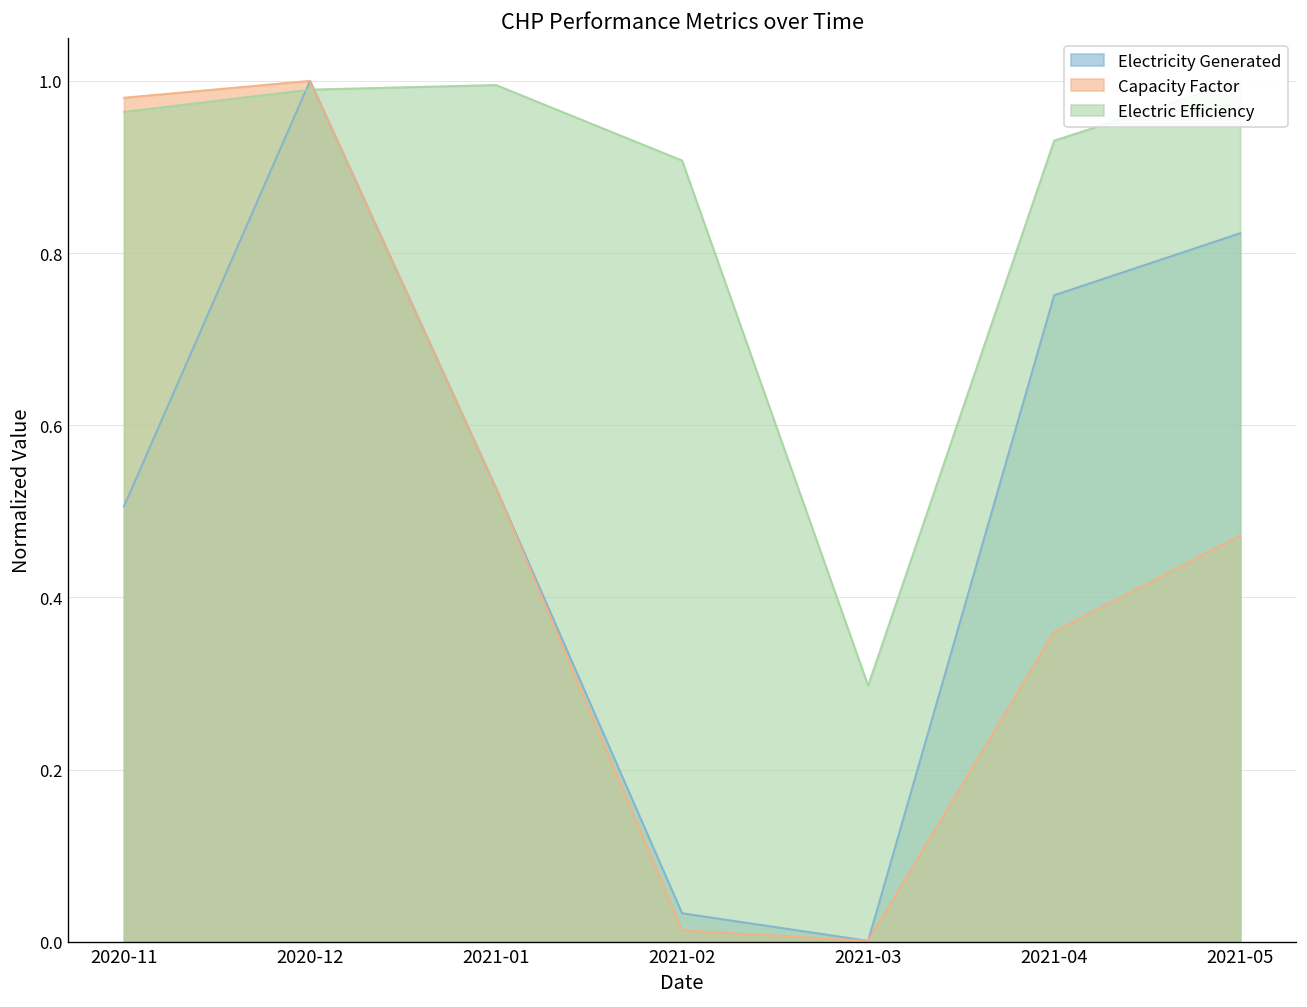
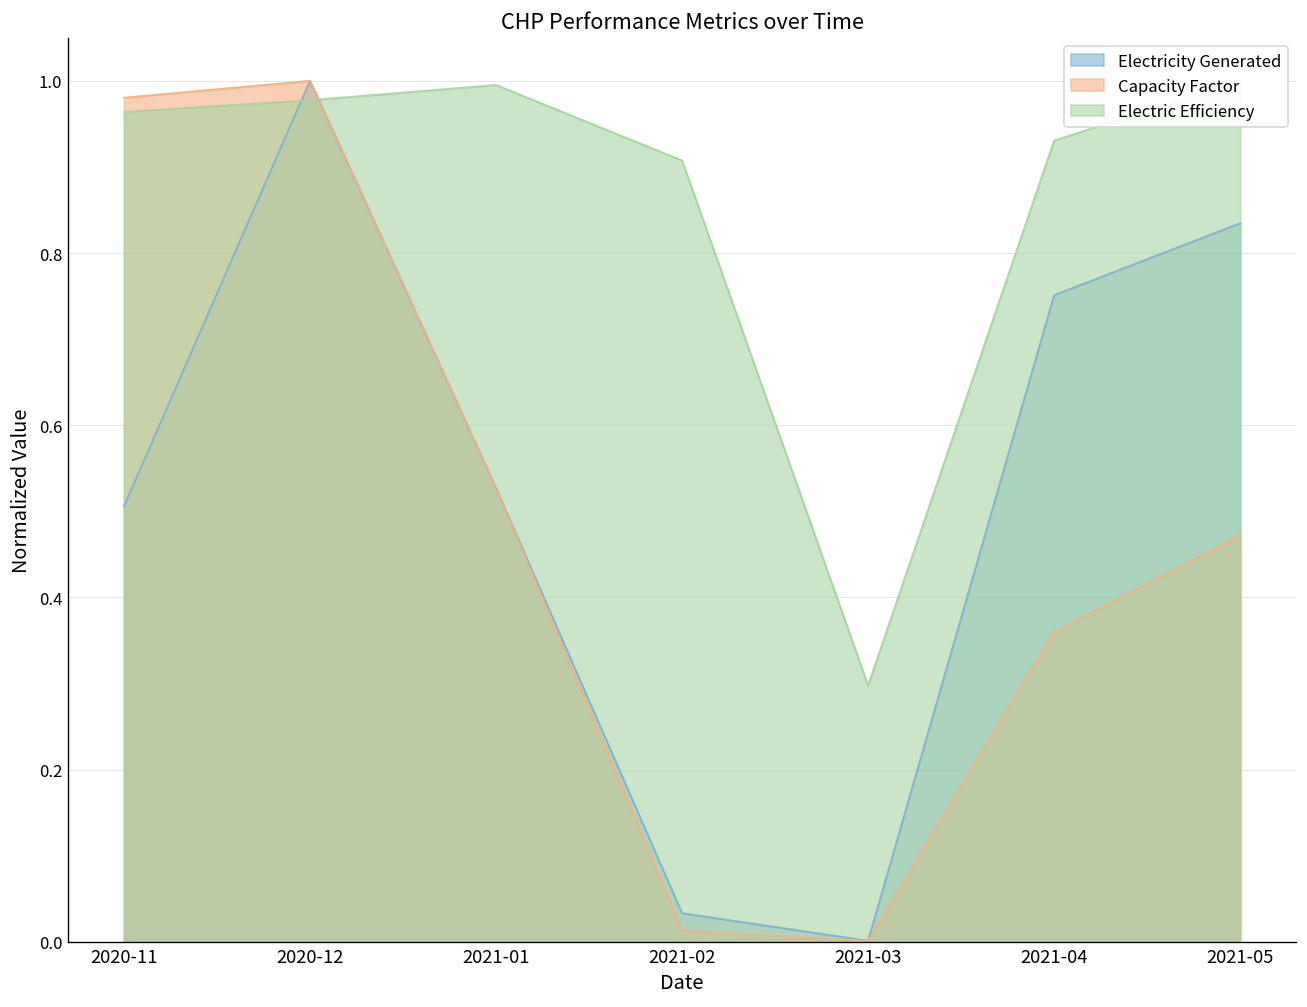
Electric Efficiency, 2020-12: 0.99 -> 0.98
Electricity Generated, 2021-05: 0.82 -> 0.83
